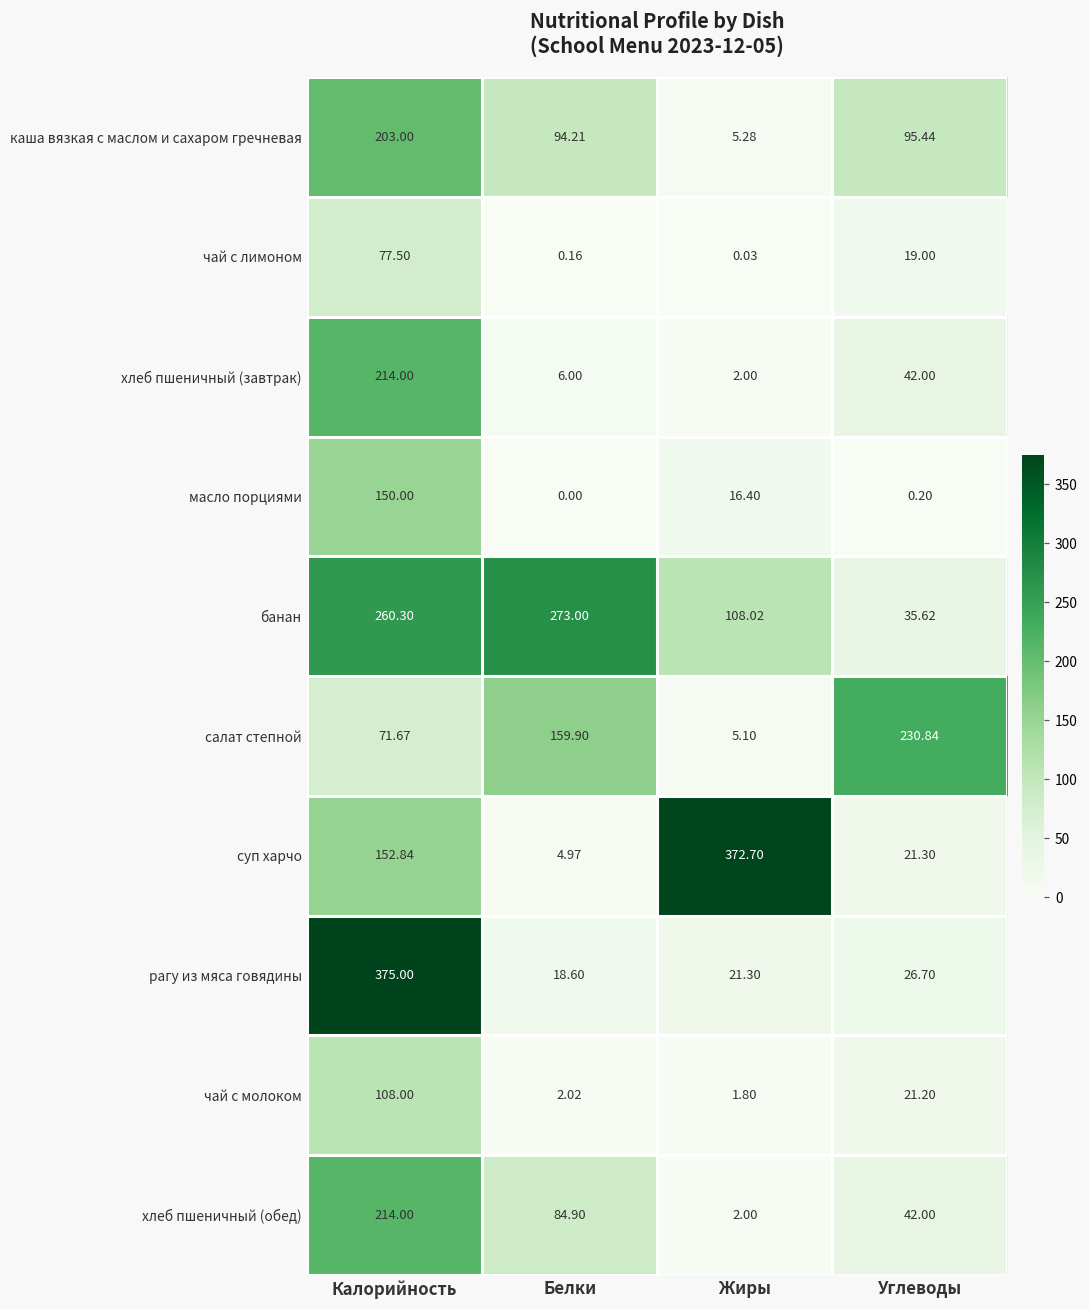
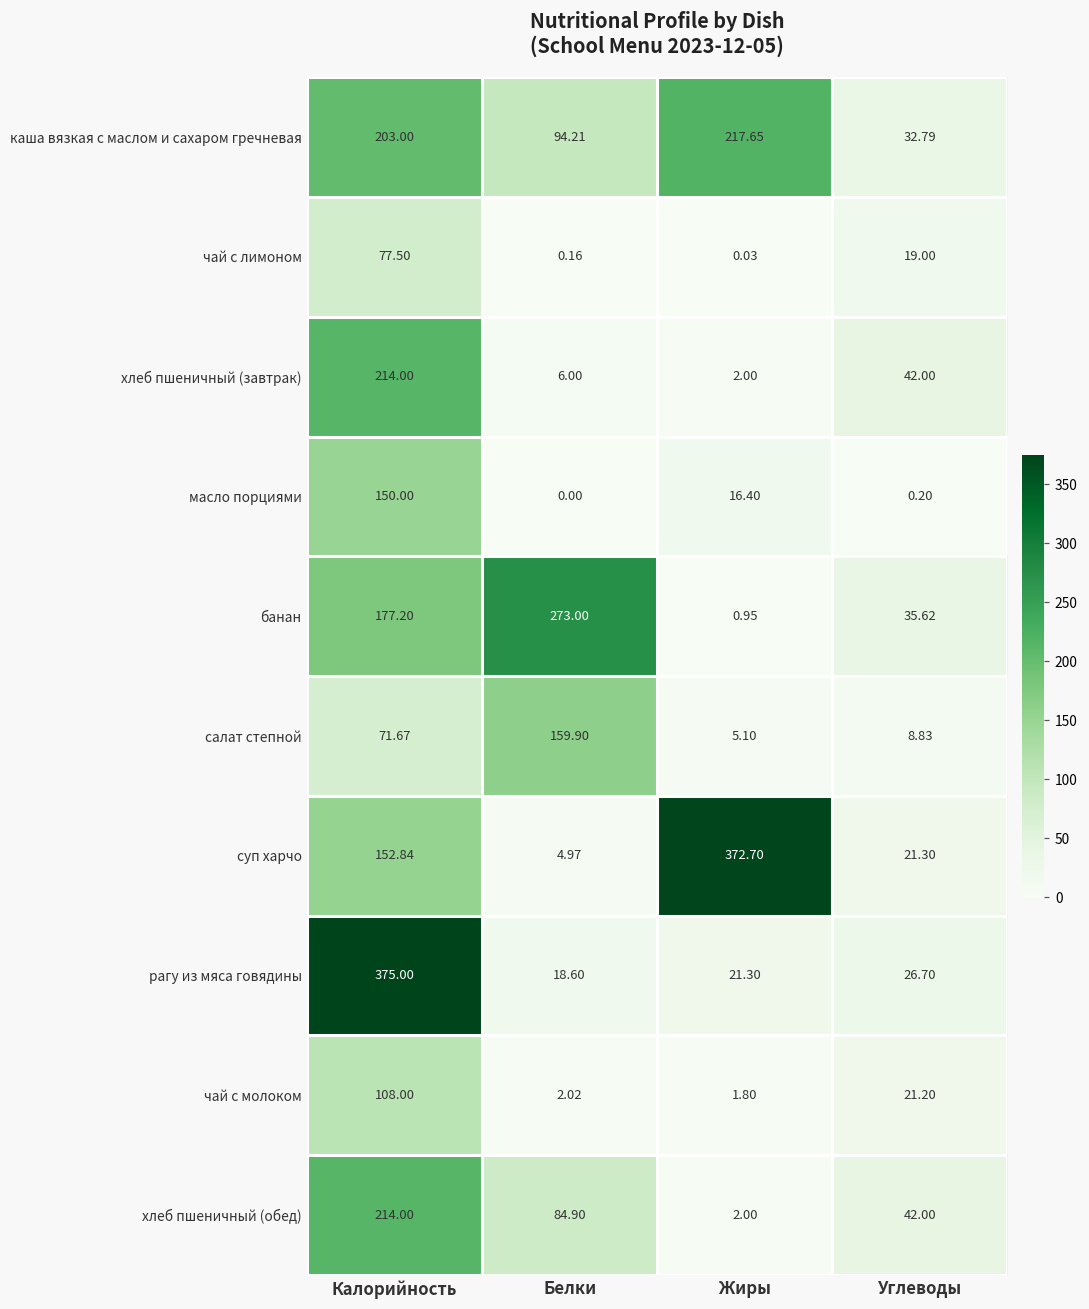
каша вязкая с маслом и сахаром гречневая, Жиры: 5.28 -> 217.65
каша вязкая с маслом и сахаром гречневая, Углеводы: 95.44 -> 32.79
банан, Калорийность: 260.30 -> 177.20
банан, Жиры: 108.02 -> 0.95
салат степной, Углеводы: 230.84 -> 8.83
